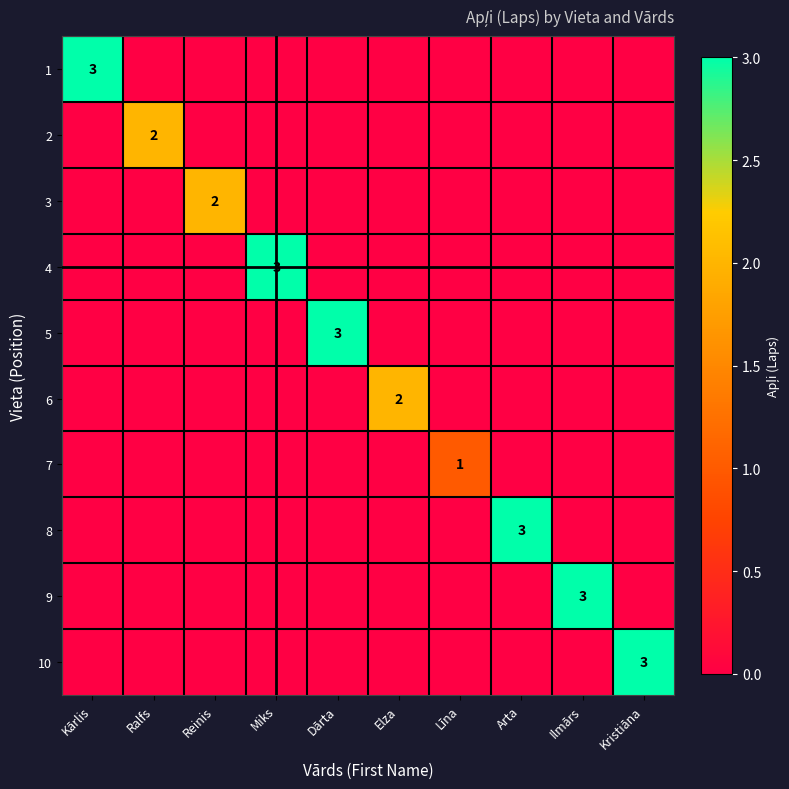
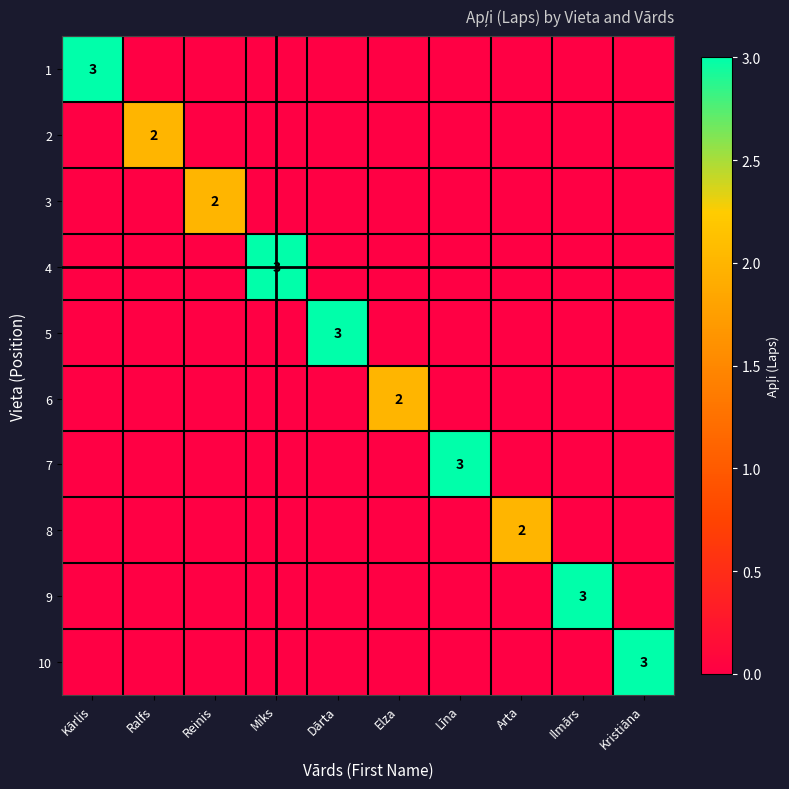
7, Līna: 1 -> 3
8, Arta: 3 -> 2
